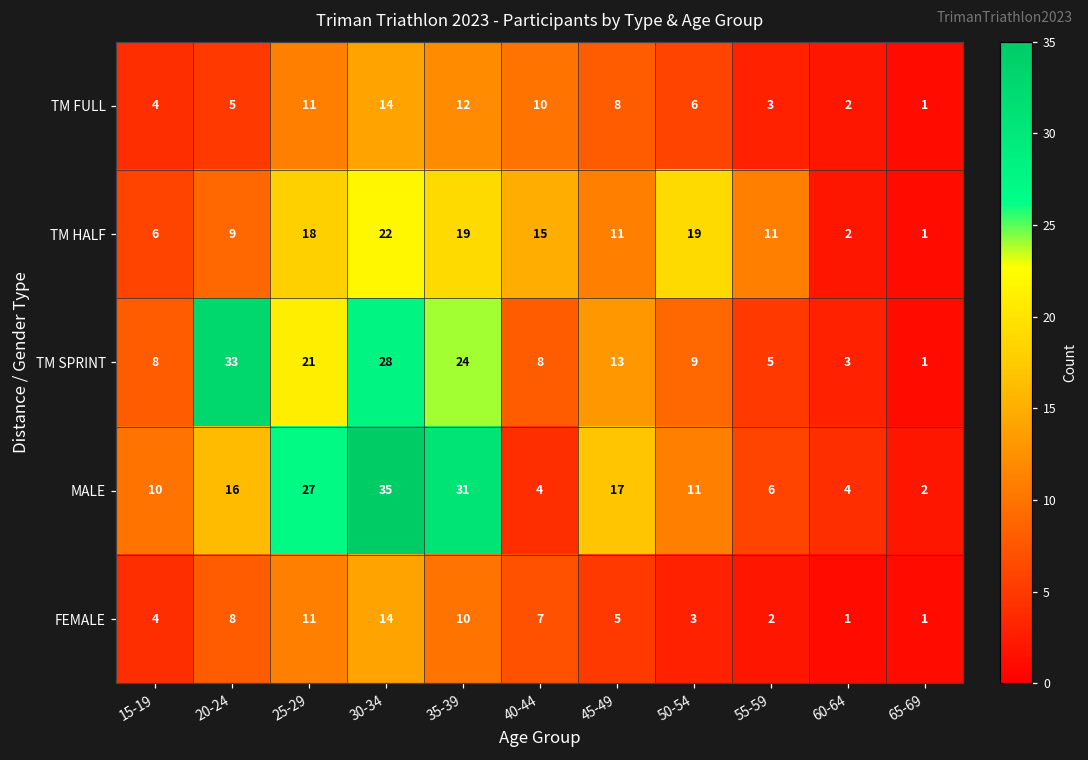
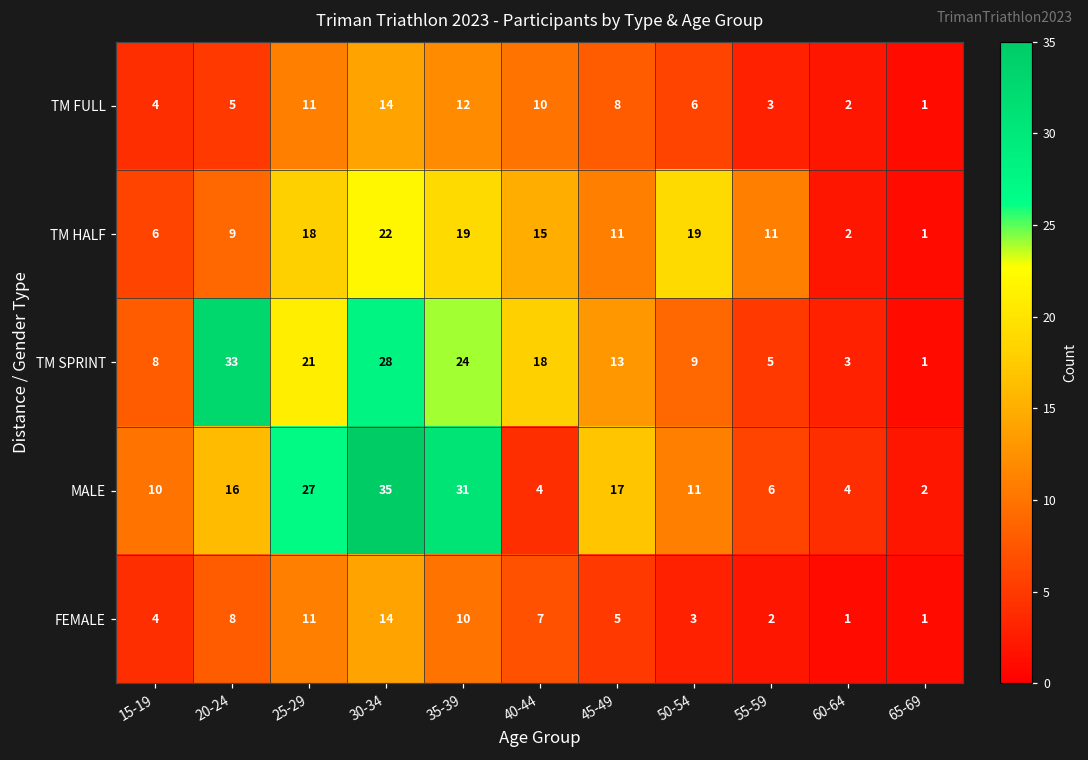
TM SPRINT, 40-44: 8 -> 18
